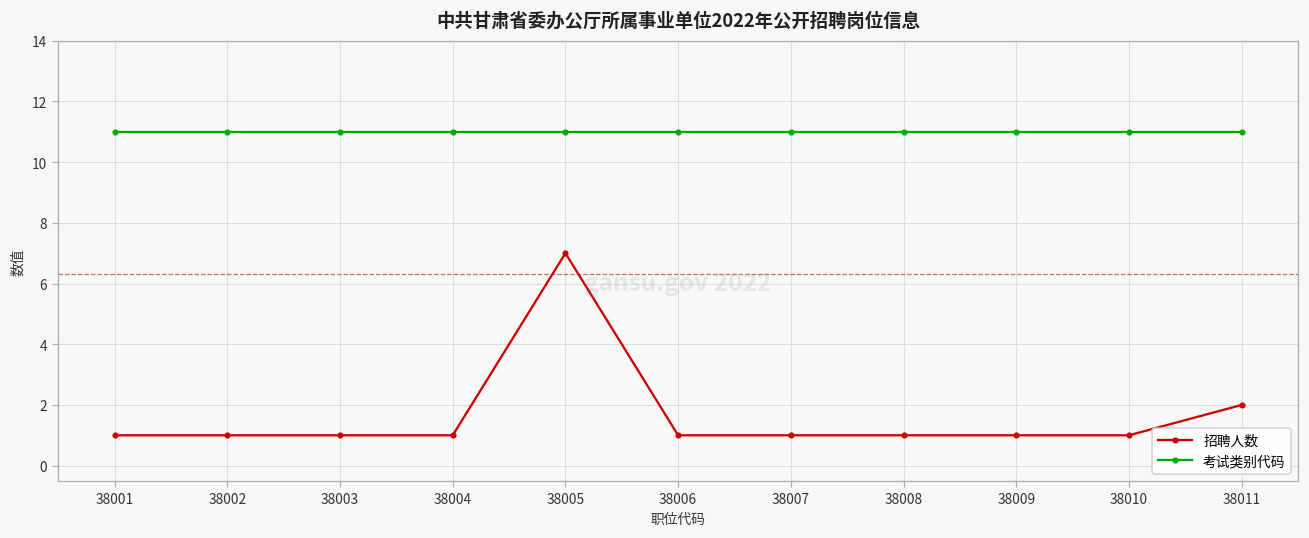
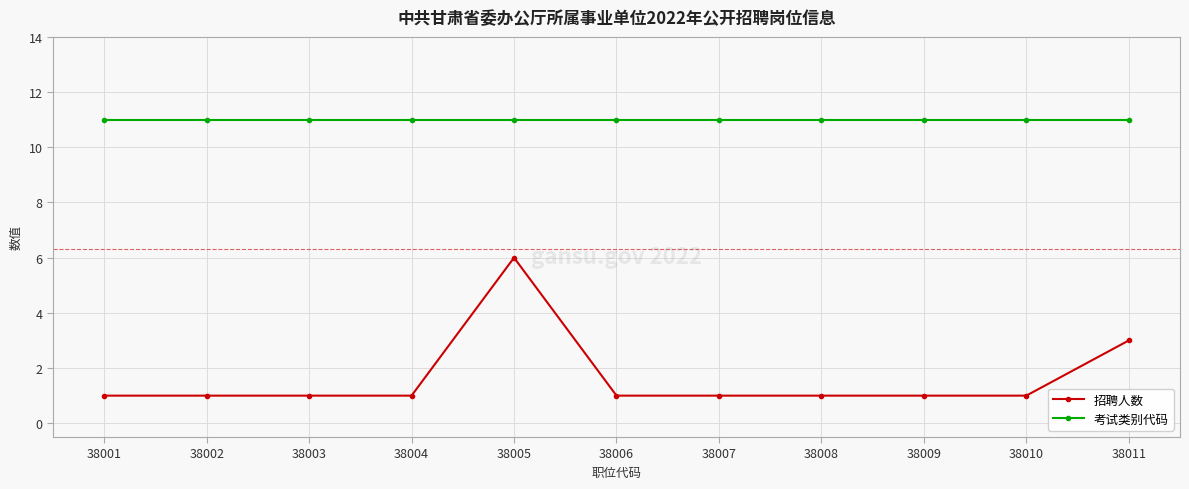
招聘人数, 38005: 7 -> 6
招聘人数, 38011: 2 -> 3
